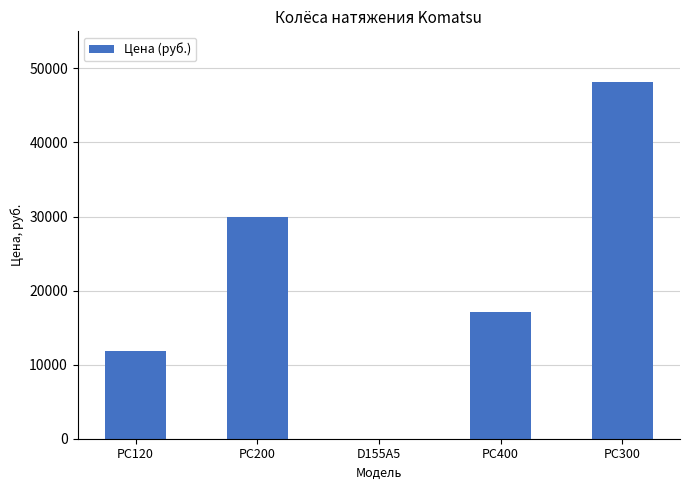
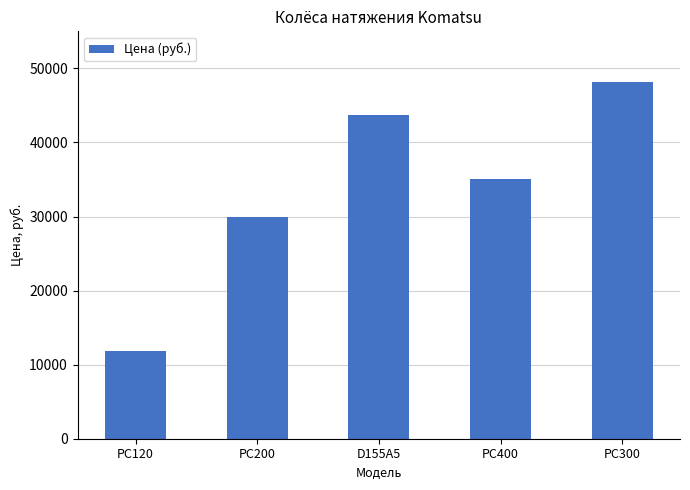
D155A5: 0 -> 44000
PC400: 17000 -> 35000
